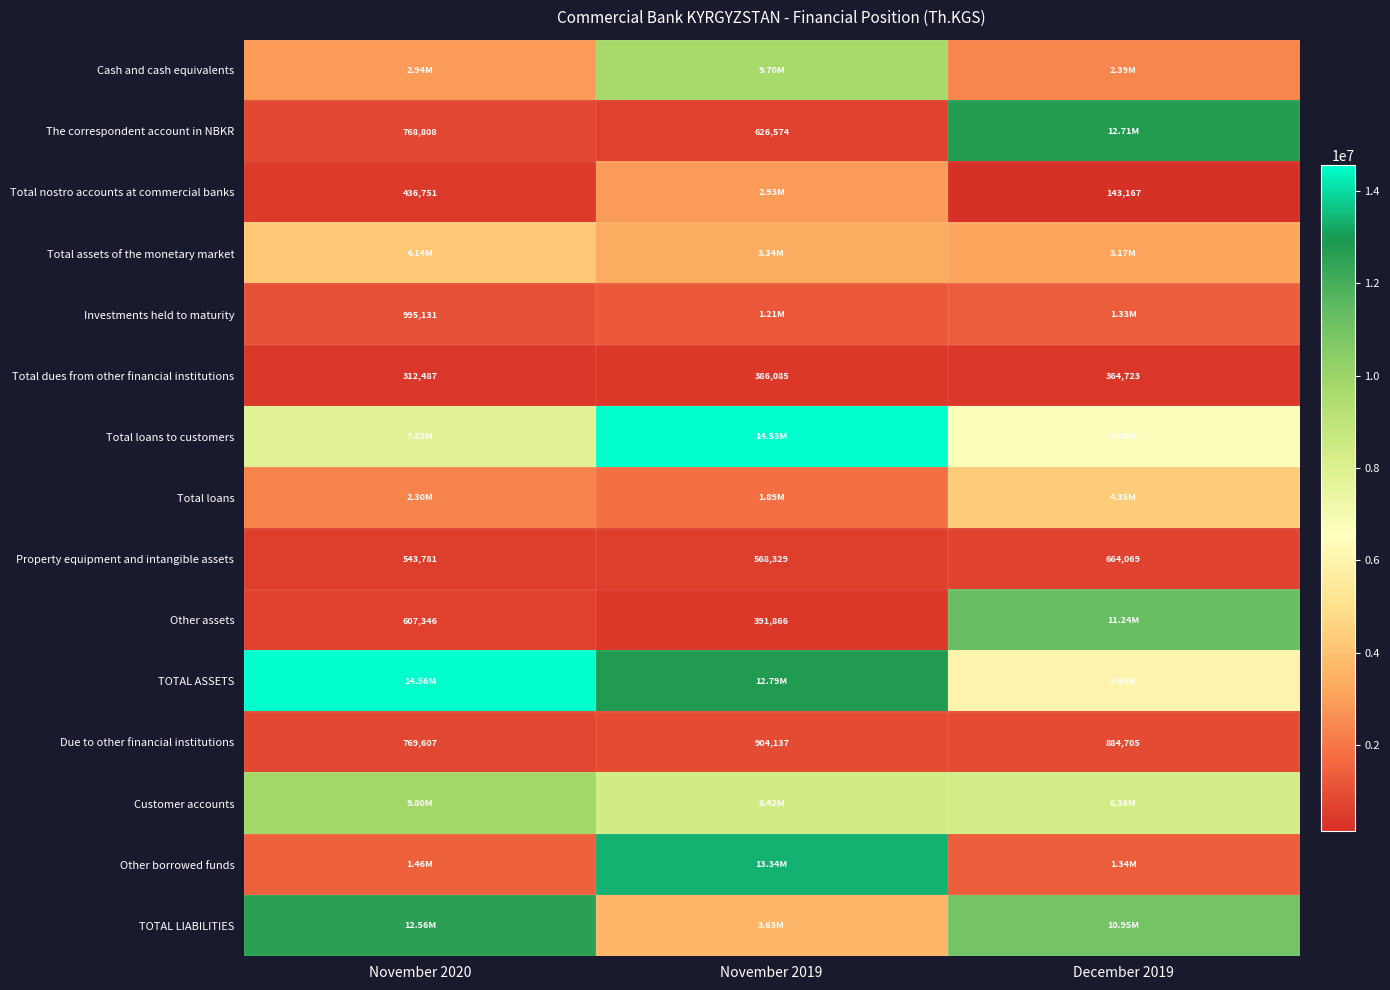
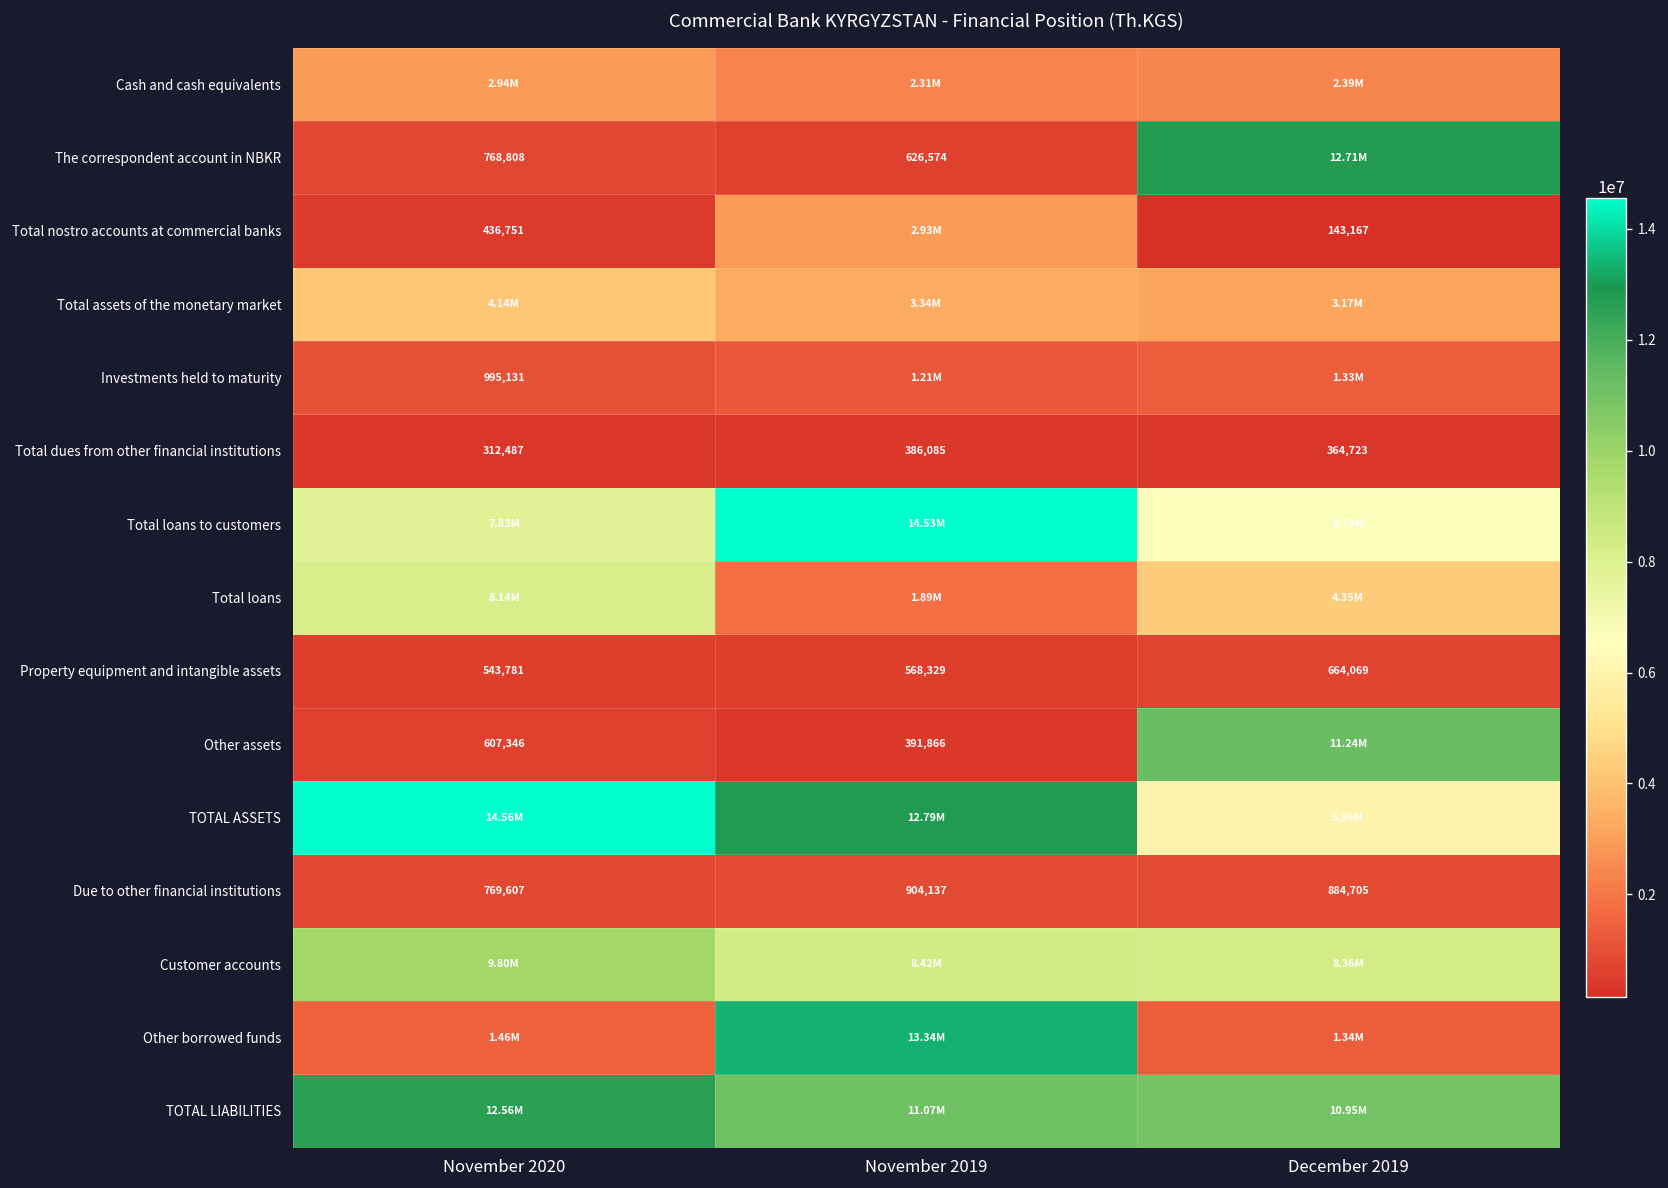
Cash and cash equivalents, November 2019: 9.70M -> 2.31M
Total loans, November 2020: 2.30M -> 8.14M
TOTAL LIABILITIES, November 2019: 3.63M -> 11.07M
